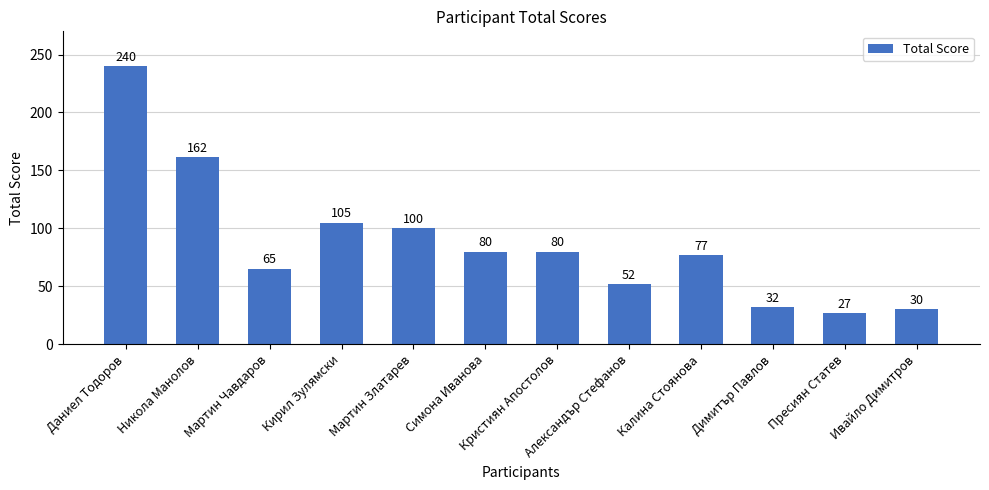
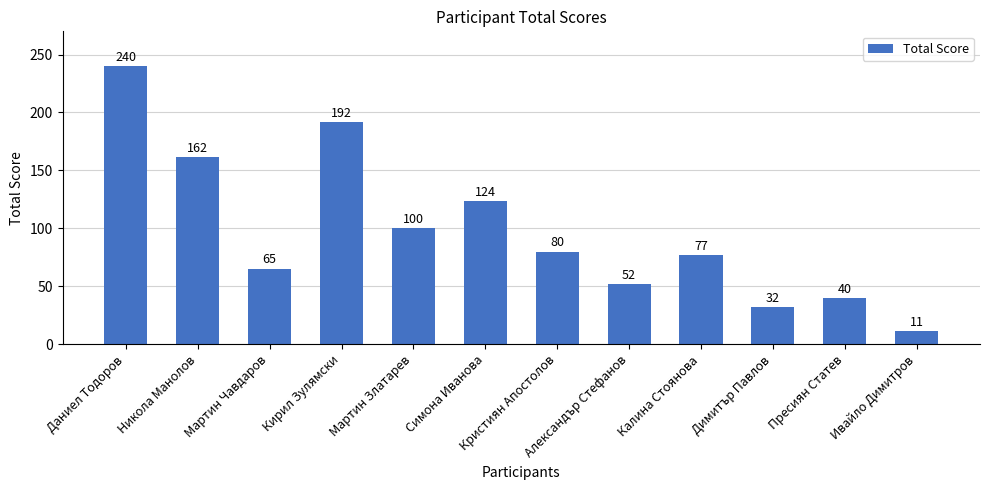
Кирил Зулямски: 105 -> 192
Симона Иванова: 80 -> 124
Пресиян Статев: 27 -> 40
Ивайло Димитров: 30 -> 11
